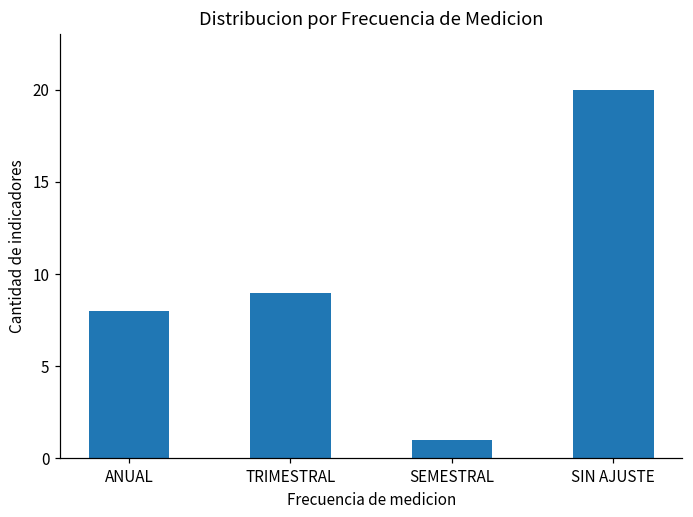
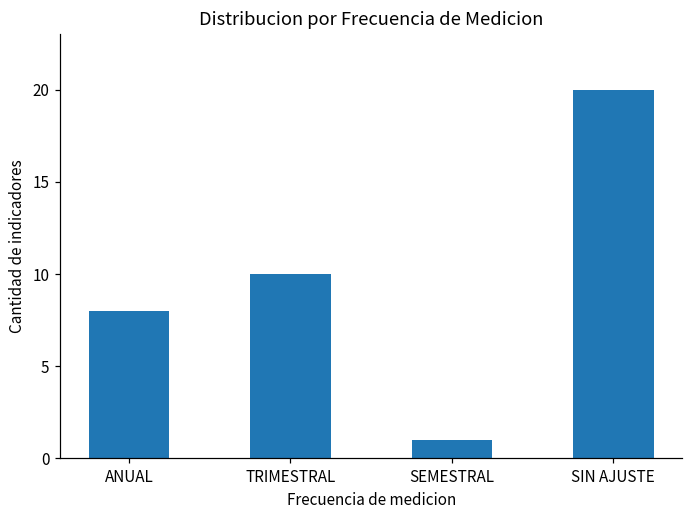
TRIMESTRAL: 9 -> 10
